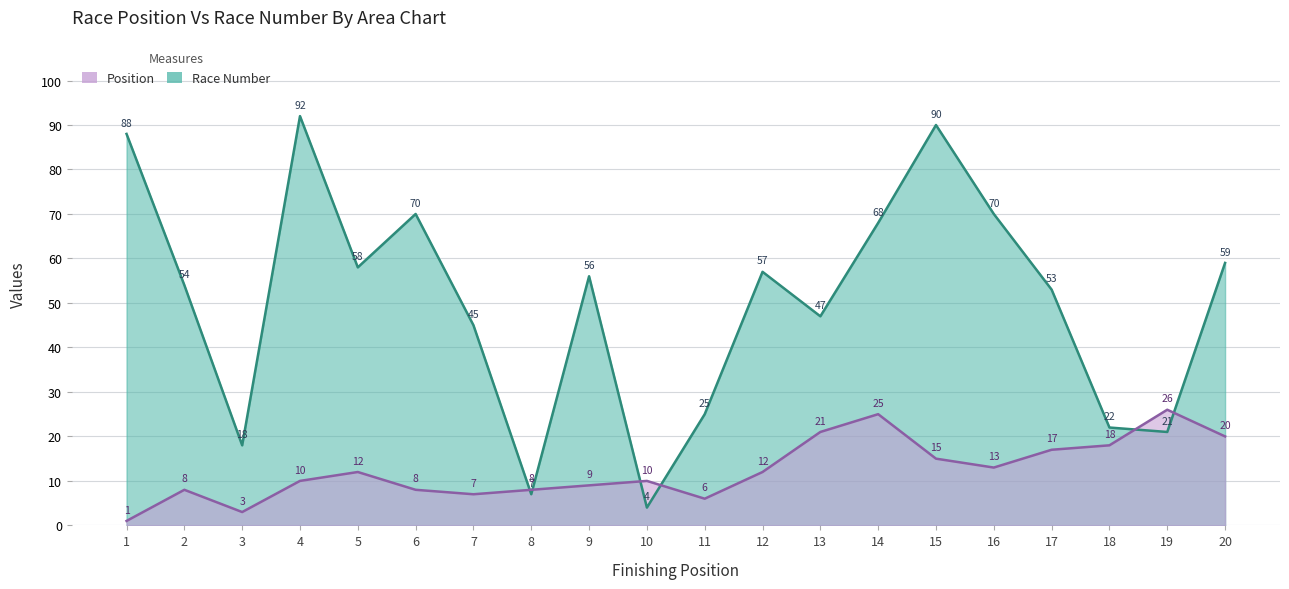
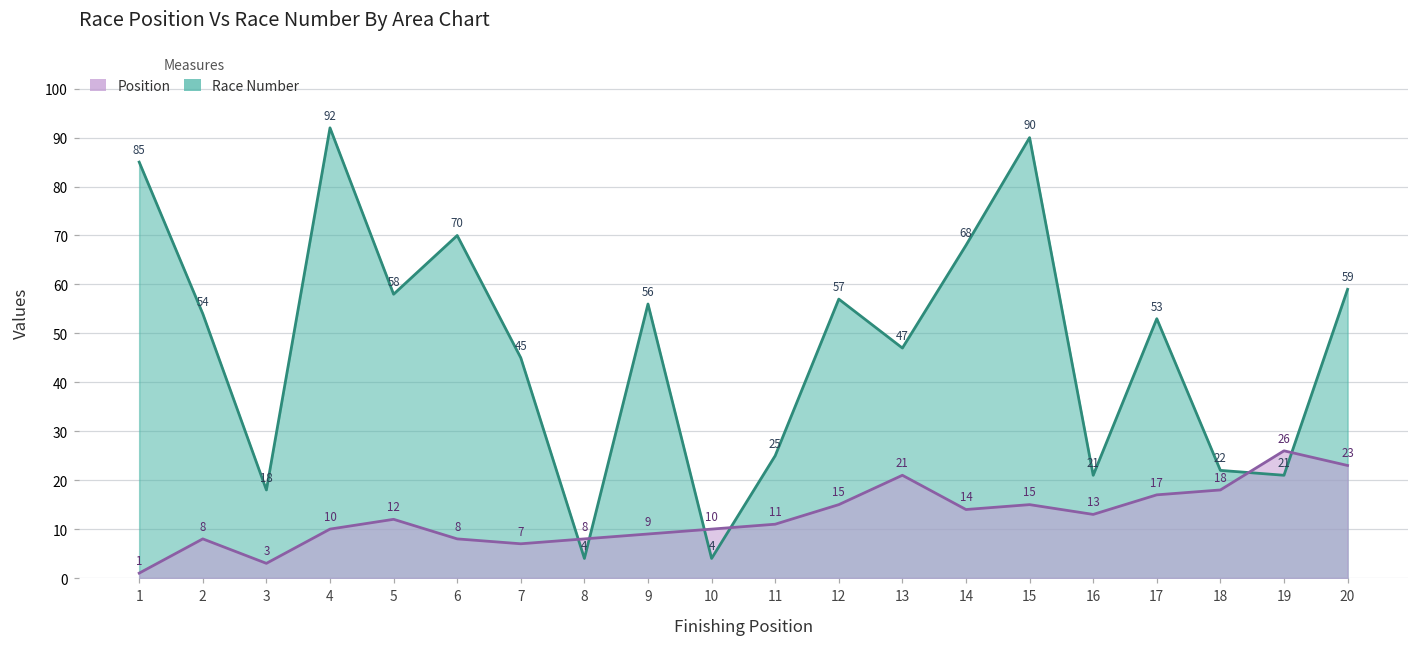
Race Number, 1: 88 -> 85
Race Number, 8: 7 -> 4
Position, 11: 6 -> 11
Position, 12: 12 -> 15
Position, 14: 25 -> 14
Race Number, 16: 70 -> 21
Position, 20: 20 -> 23
